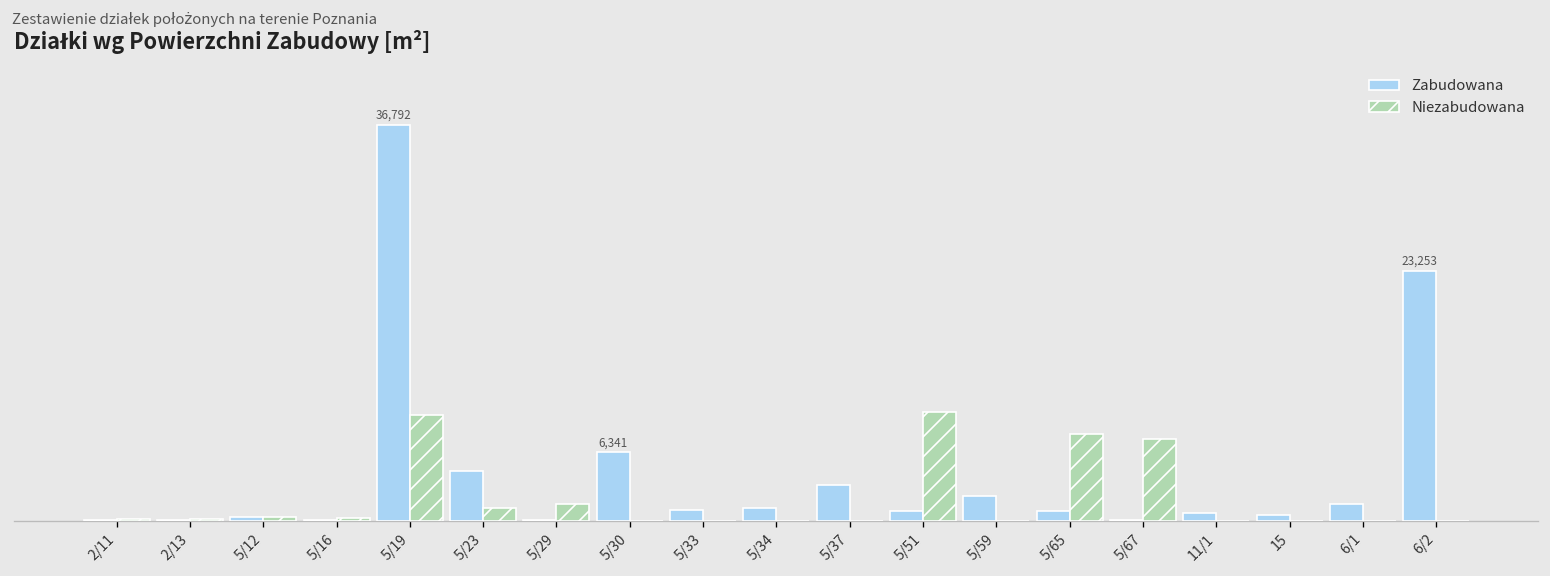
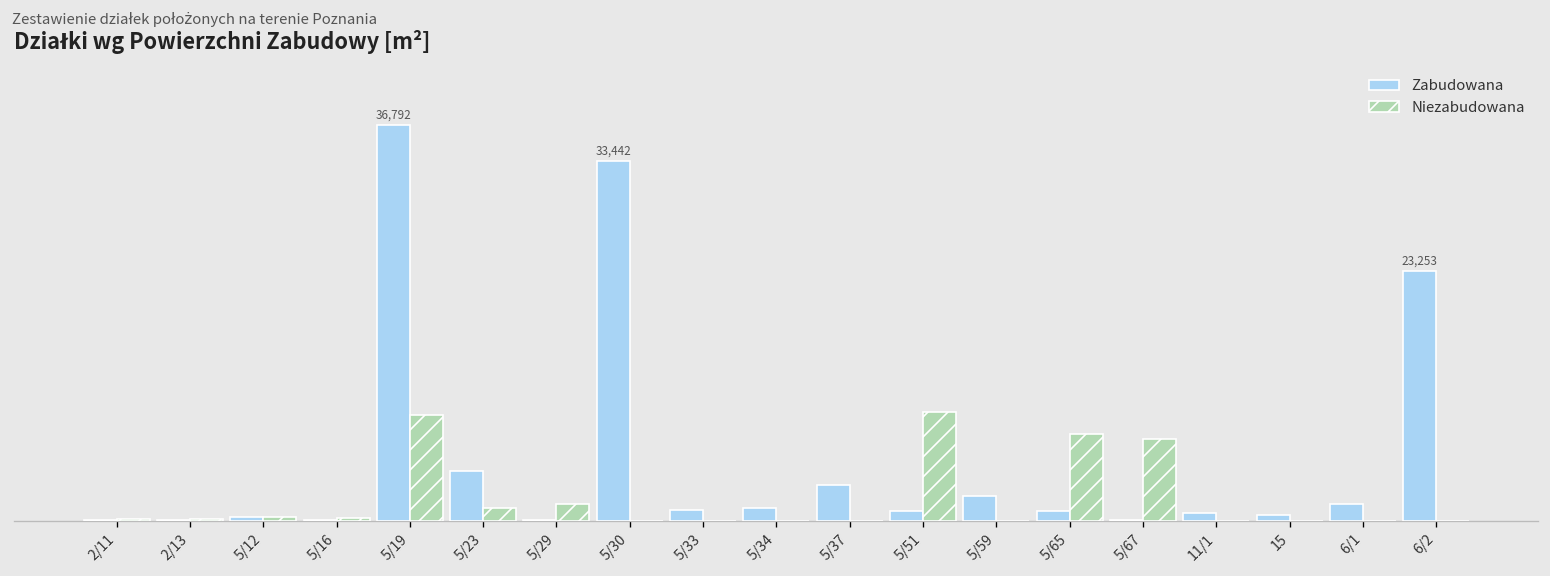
Zabudowana, 5/30: 6,341 -> 33,442
